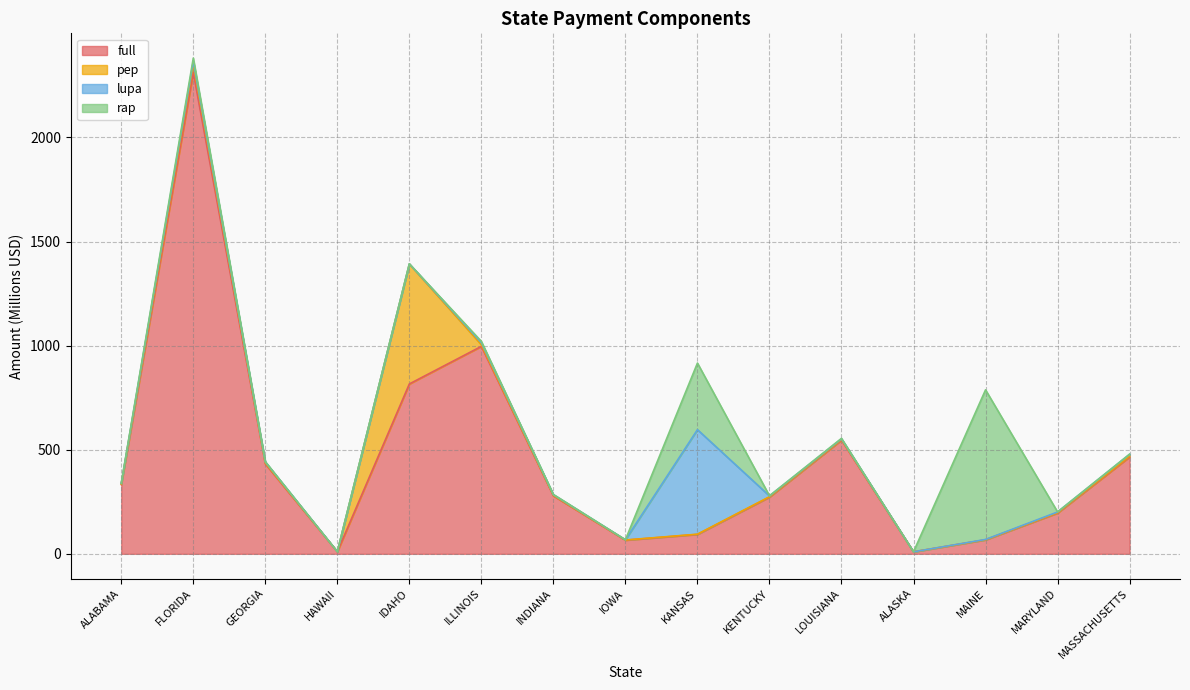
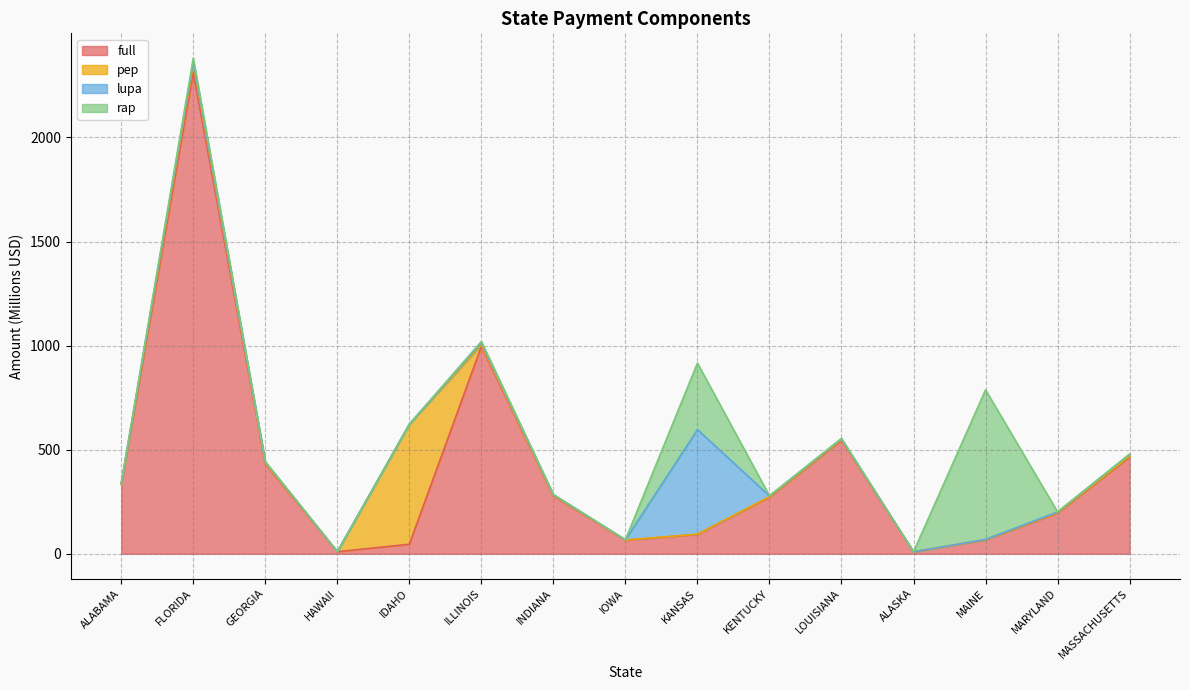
full, IDAHO: 820 -> 50
